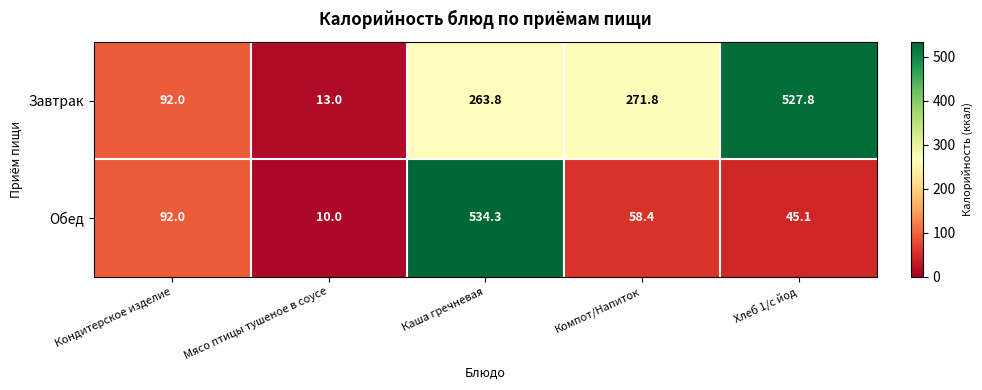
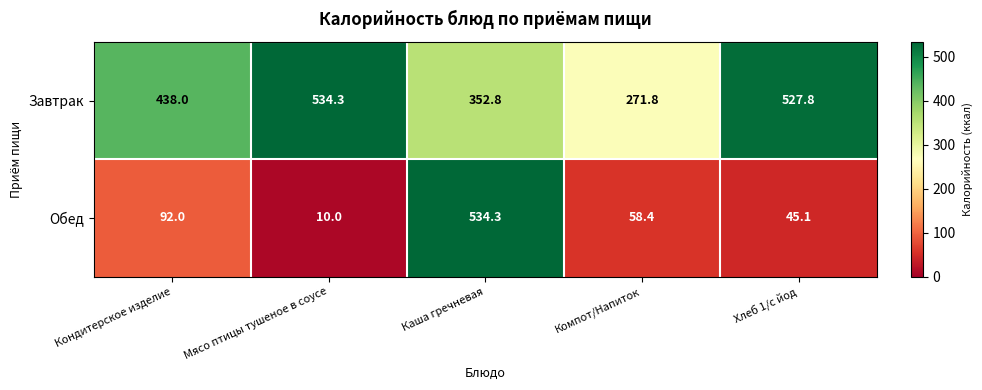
Завтрак, Кондитерское изделие: 92.0 -> 438.0
Завтрак, Мясо птицы тушеное в соусе: 13.0 -> 534.3
Завтрак, Каша гречневая: 263.8 -> 352.8
